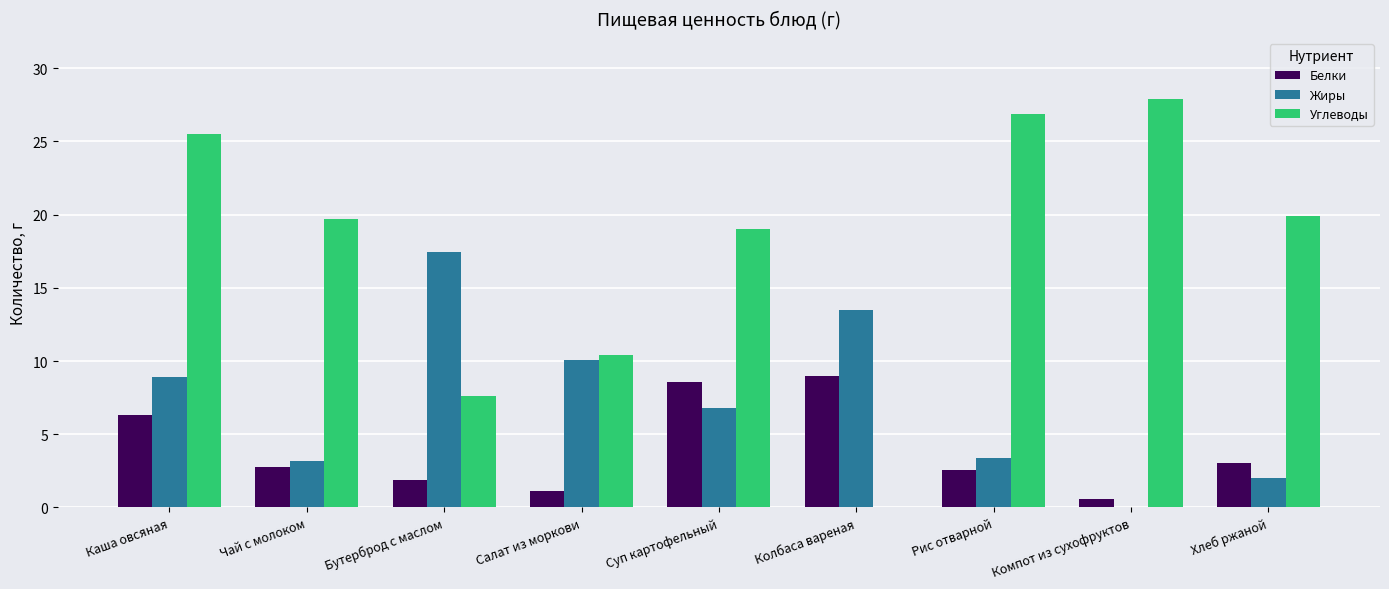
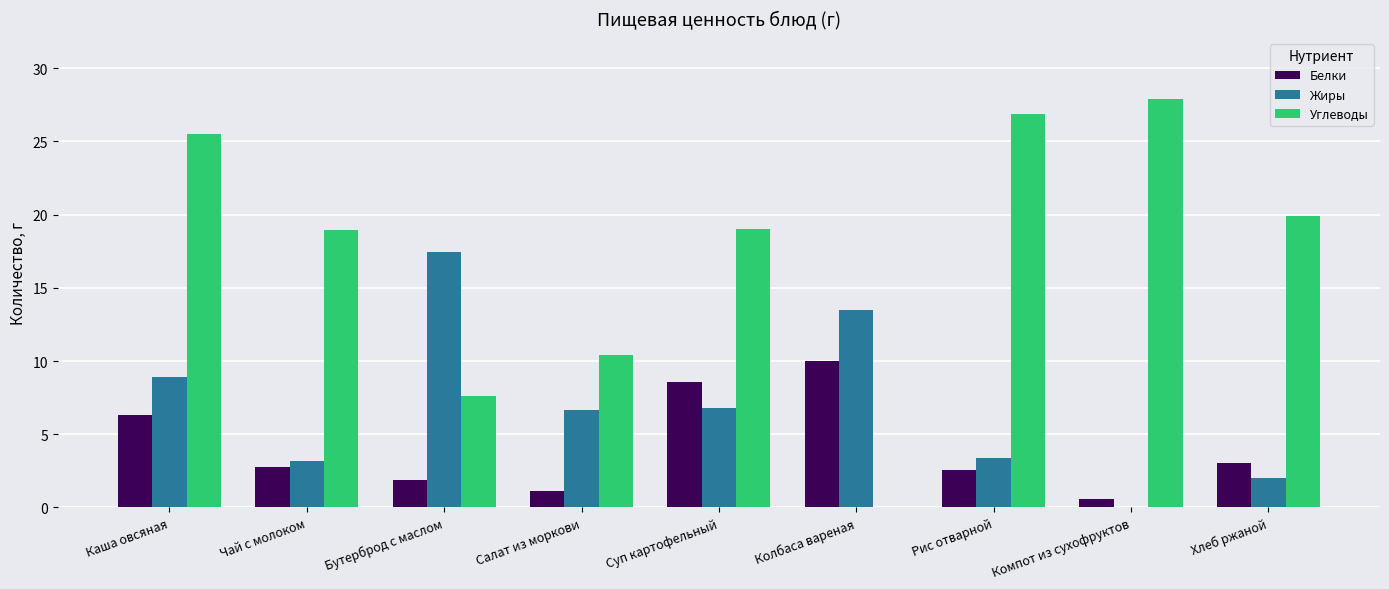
Углеводы, Чай с молоком: 19.7 -> 19.0
Жиры, Салат из моркови: 10.1 -> 6.6
Белки, Колбаса вареная: 9 -> 10
